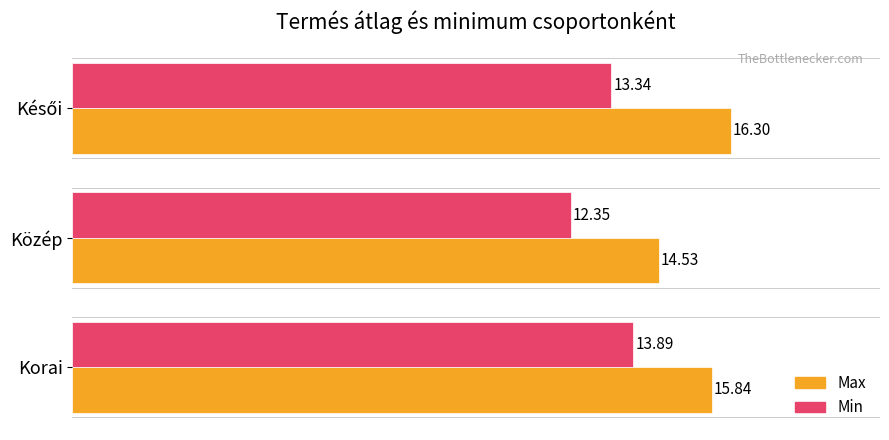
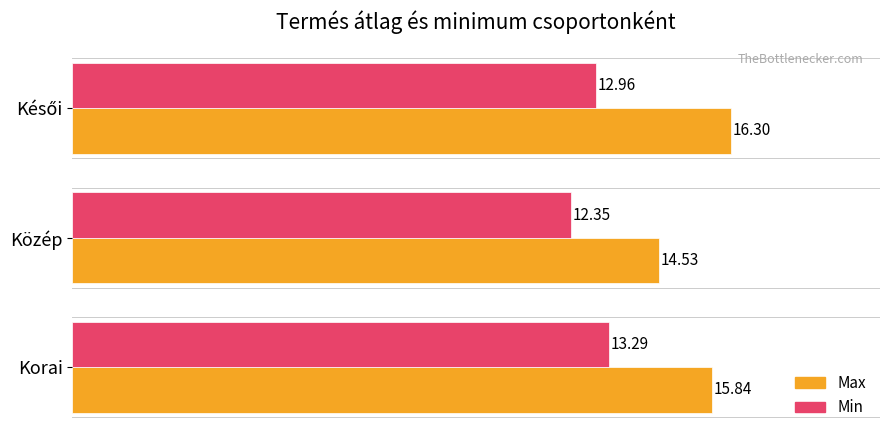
Min, Késői: 13.34 -> 12.96
Min, Korai: 13.89 -> 13.29
